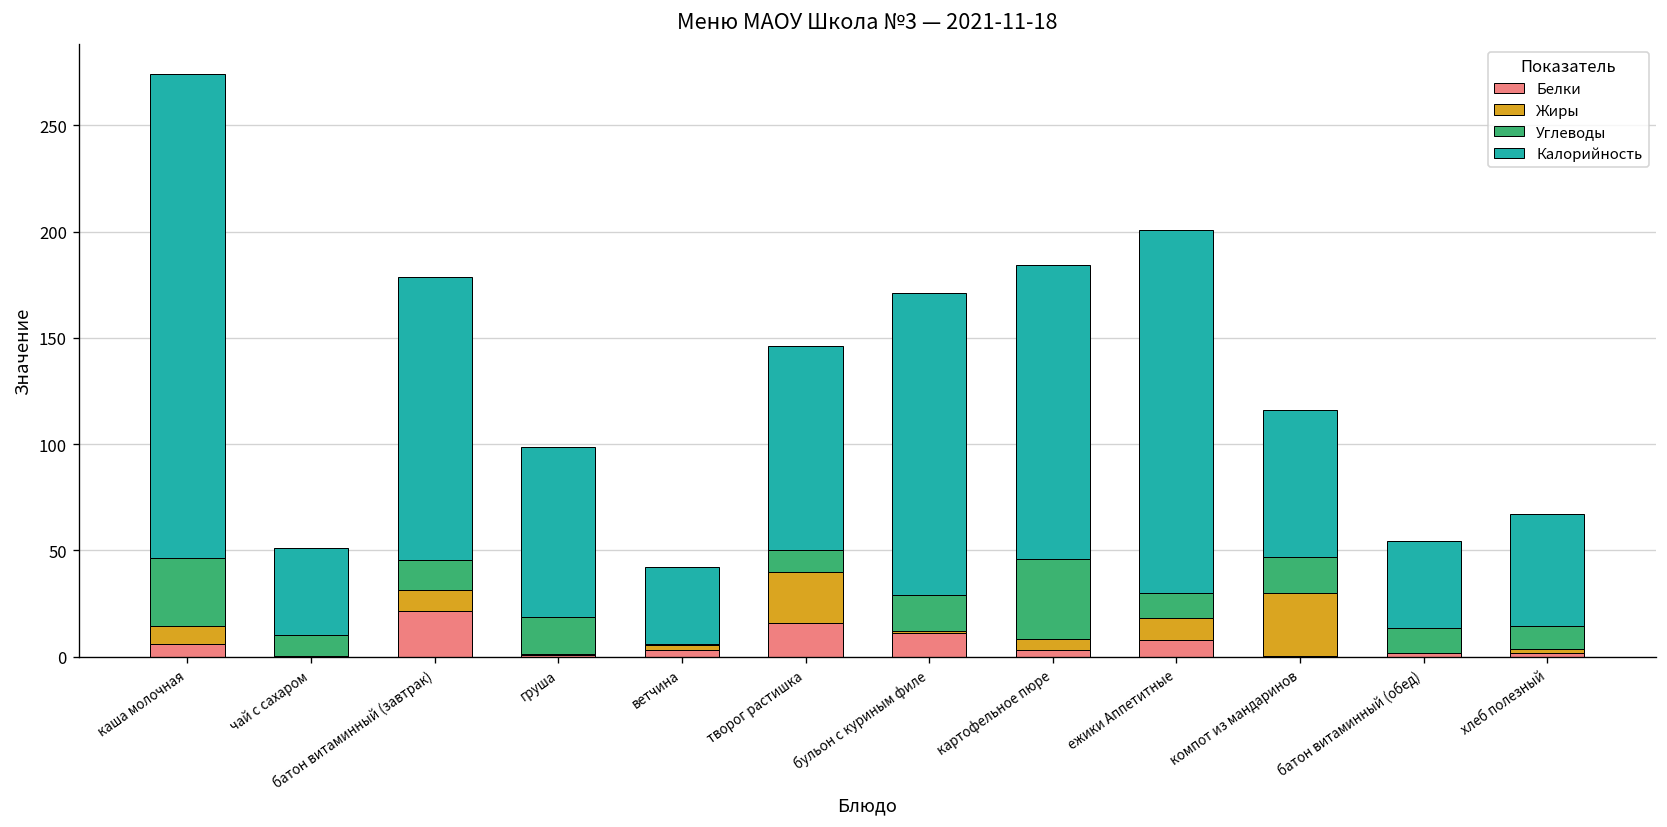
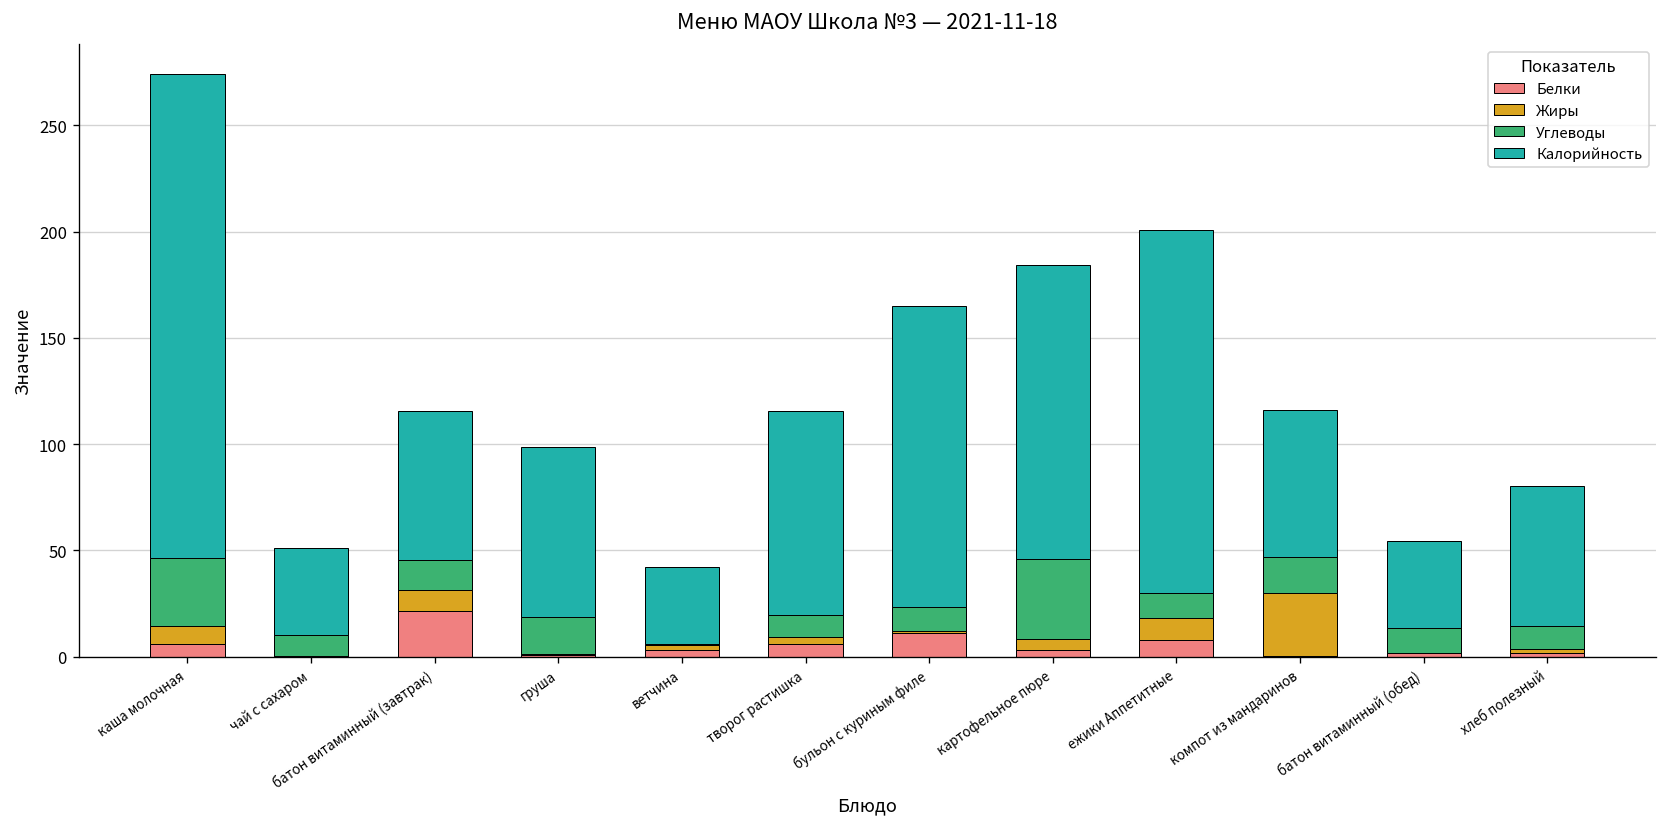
Калорийность, батон витаминный (завтрак): 133 -> 70
Белки, творог растишка: 16 -> 6
Жиры, творог растишка: 24 -> 3
Углеводы, бульон с куриным филе: 17 -> 11
Калорийность, хлеб полезный: 53 -> 66
